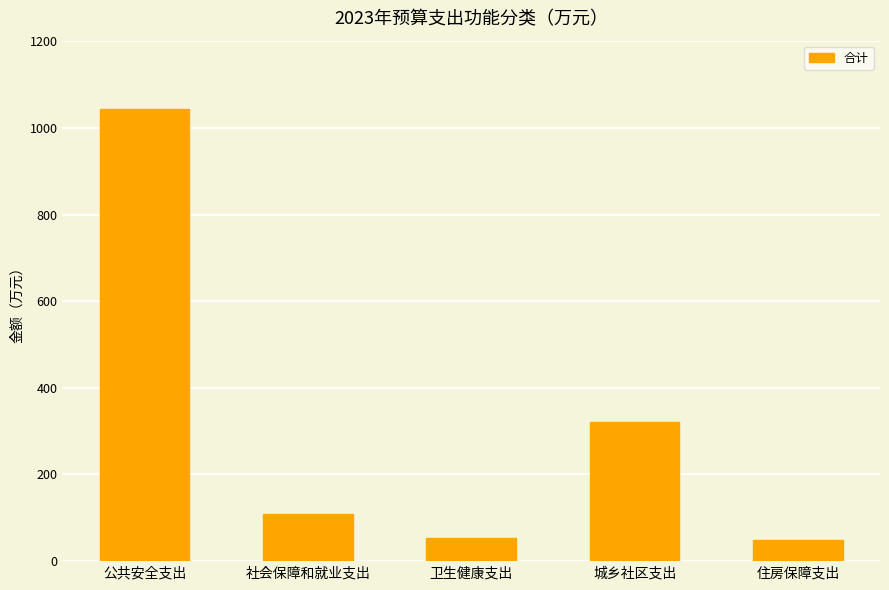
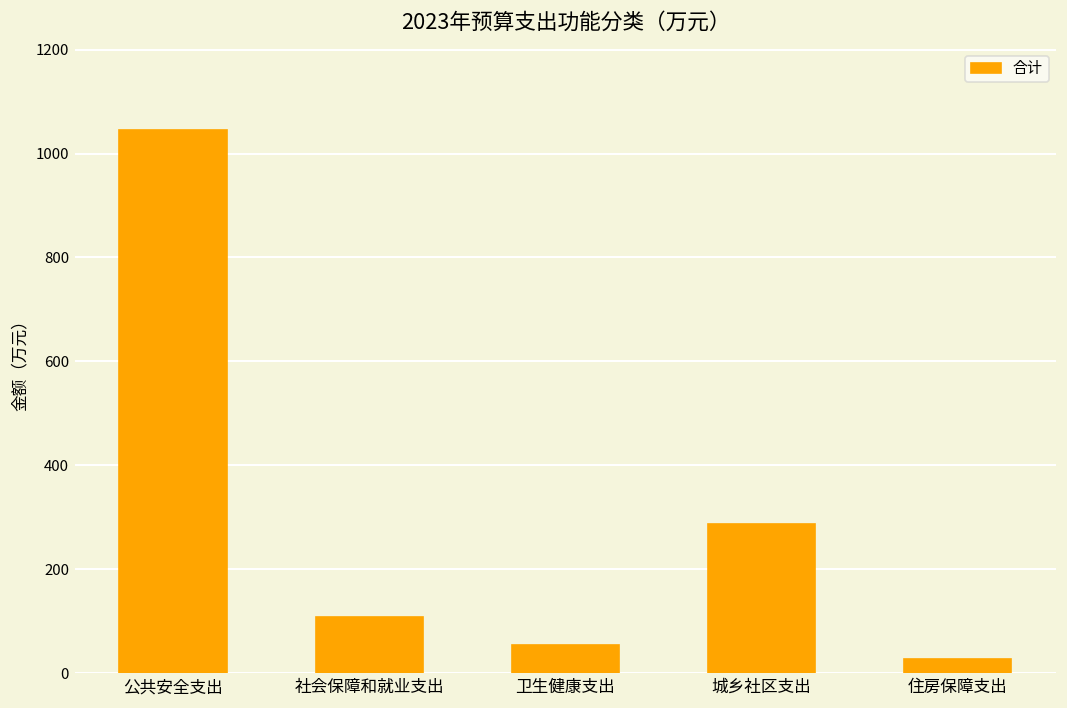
城乡社区支出: 320 -> 290
住房保障支出: 50 -> 30
